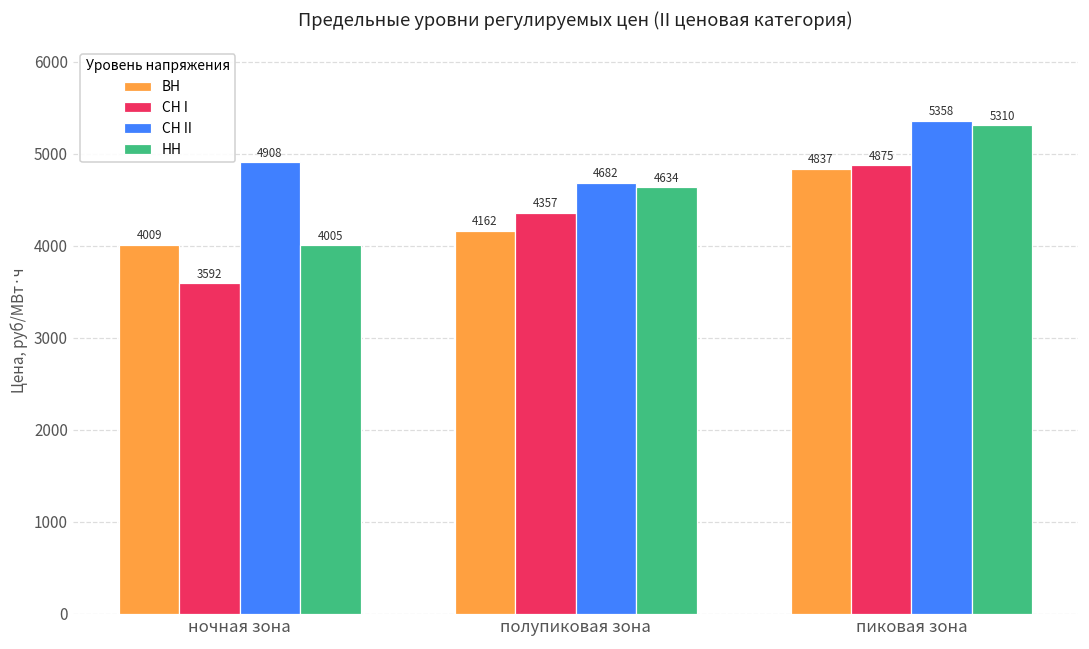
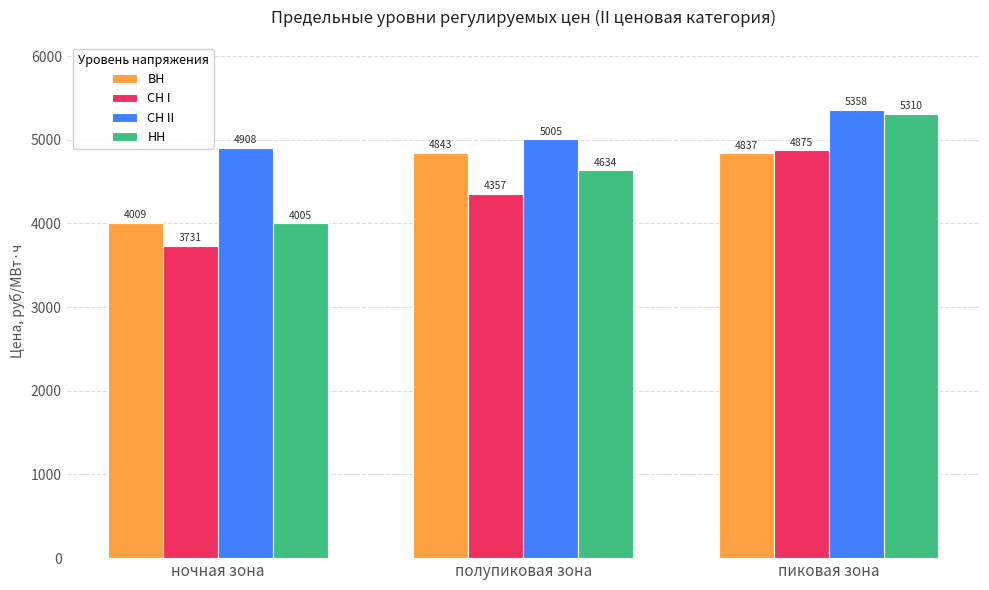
СН I, ночная зона: 3592 -> 3731
ВН, полупиковая зона: 4162 -> 4843
СН II, полупиковая зона: 4682 -> 5005
